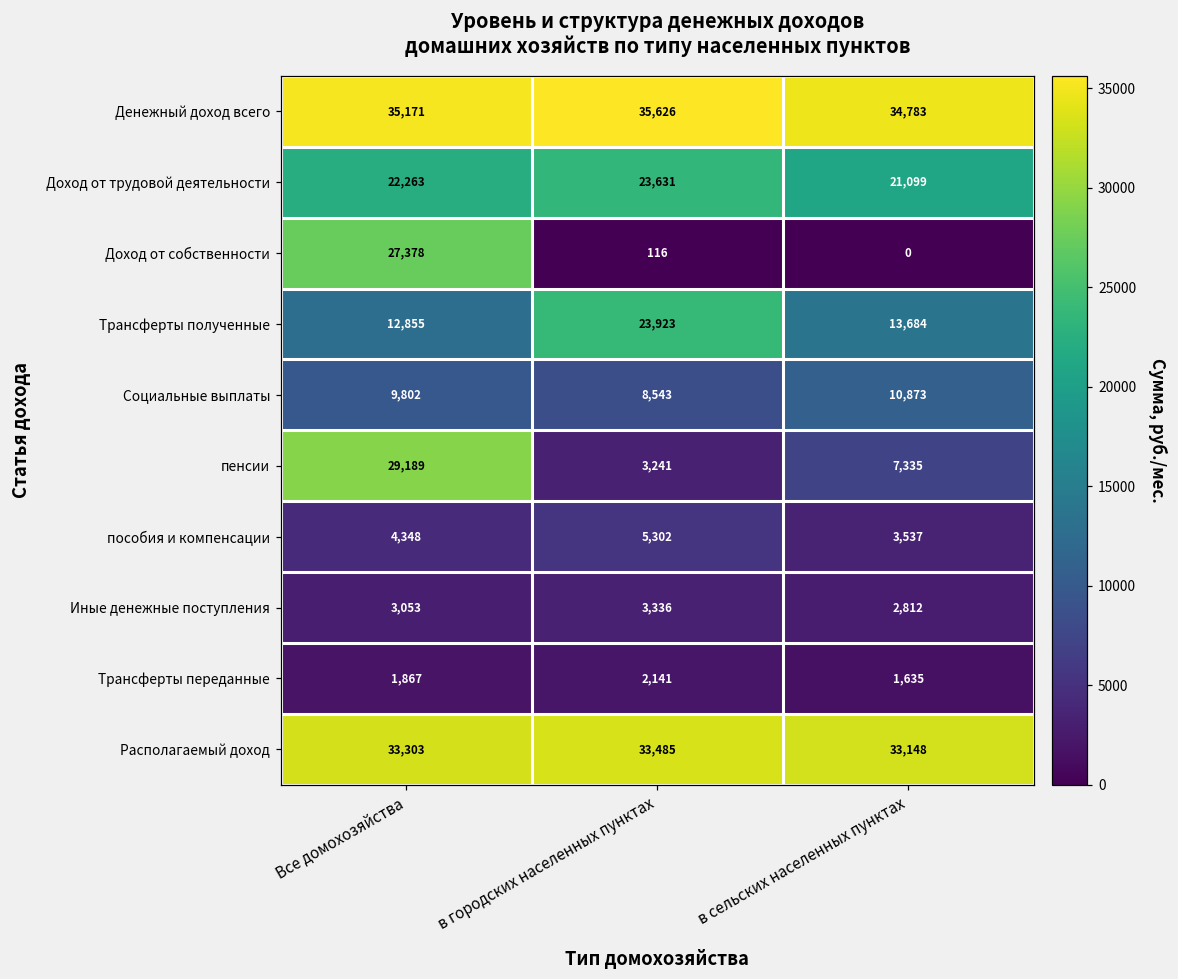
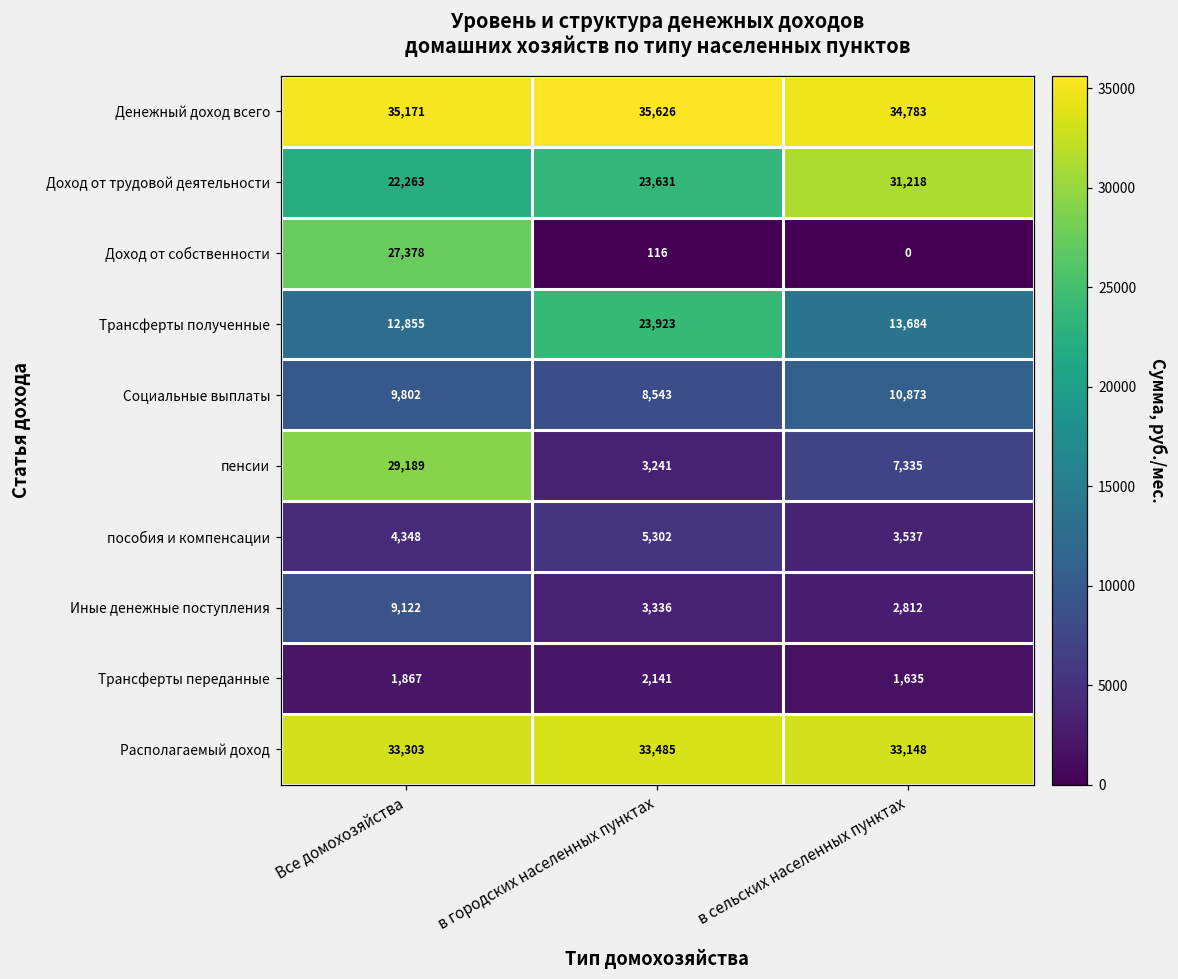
Доход от трудовой деятельности, в сельских населенных пунктах: 21,099 -> 31,218
Иные денежные поступления, Все домохозяйства: 3,053 -> 9,122
